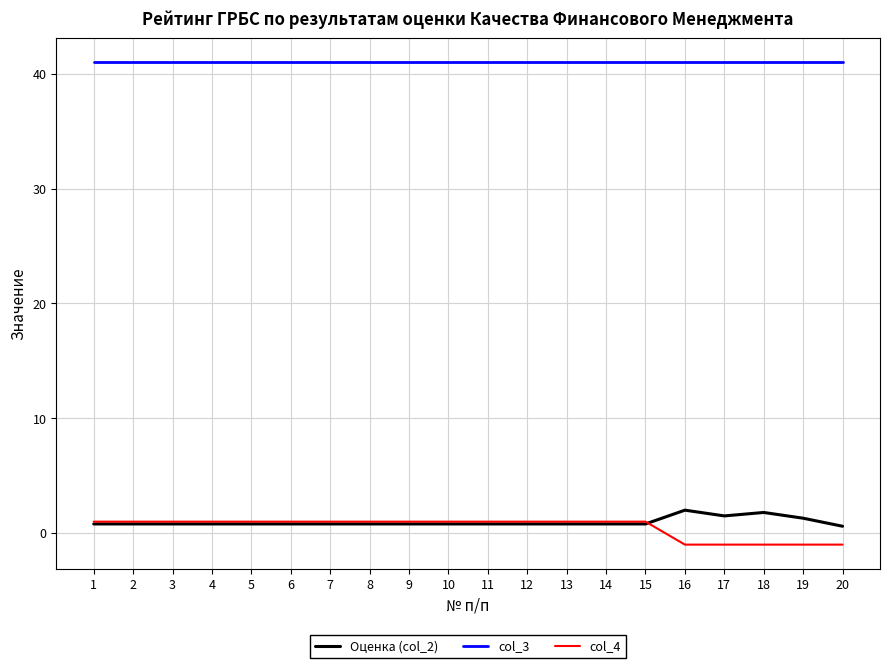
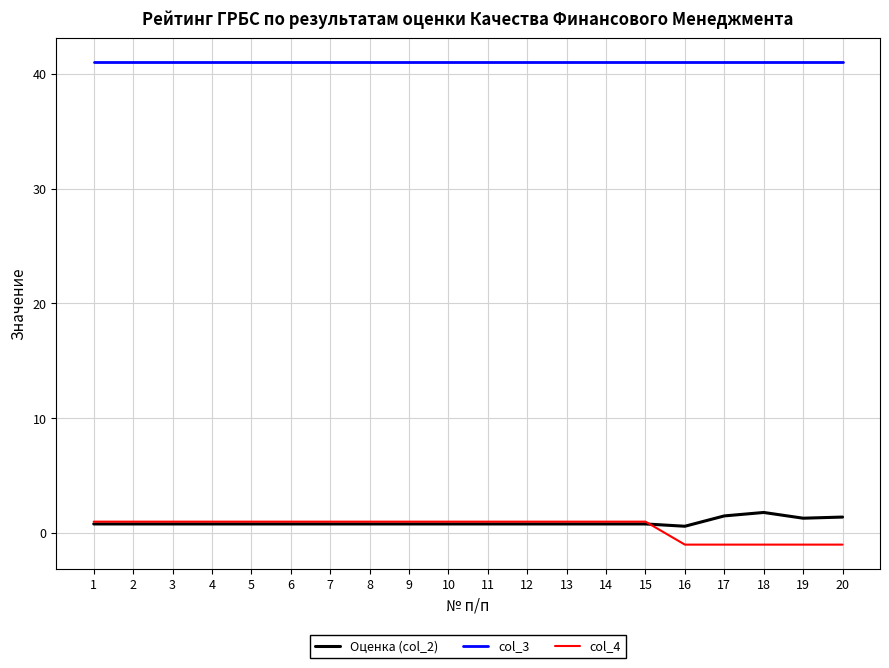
Оценка (col_2), 16: 2.0 -> 0.6
Оценка (col_2), 20: 0.6 -> 1.4
